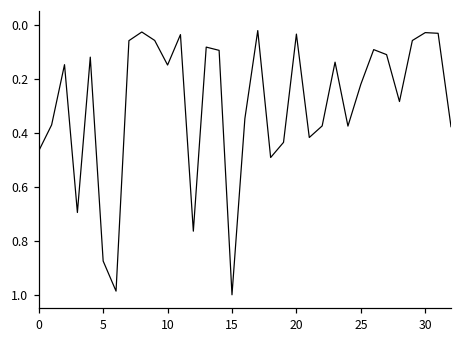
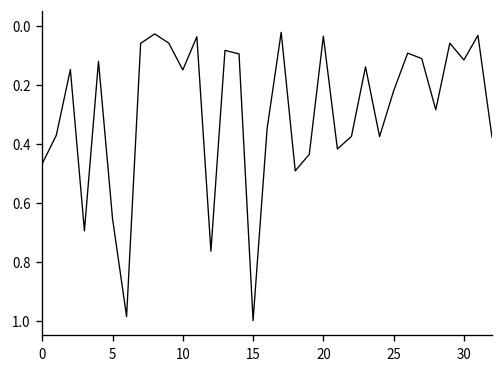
5: 0.88 -> 0.65
30: 0.03 -> 0.12
